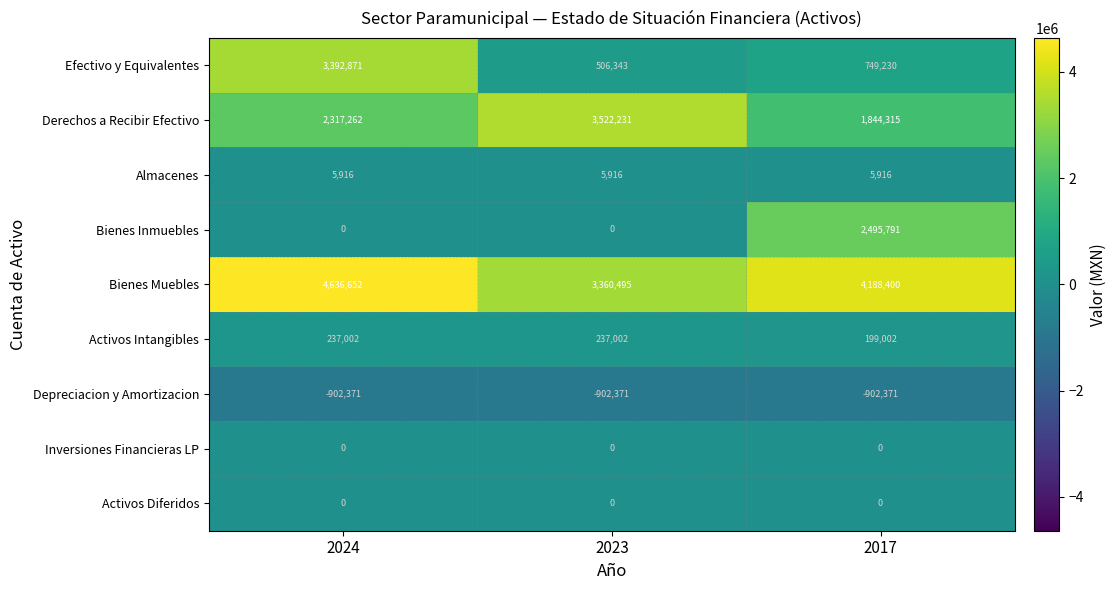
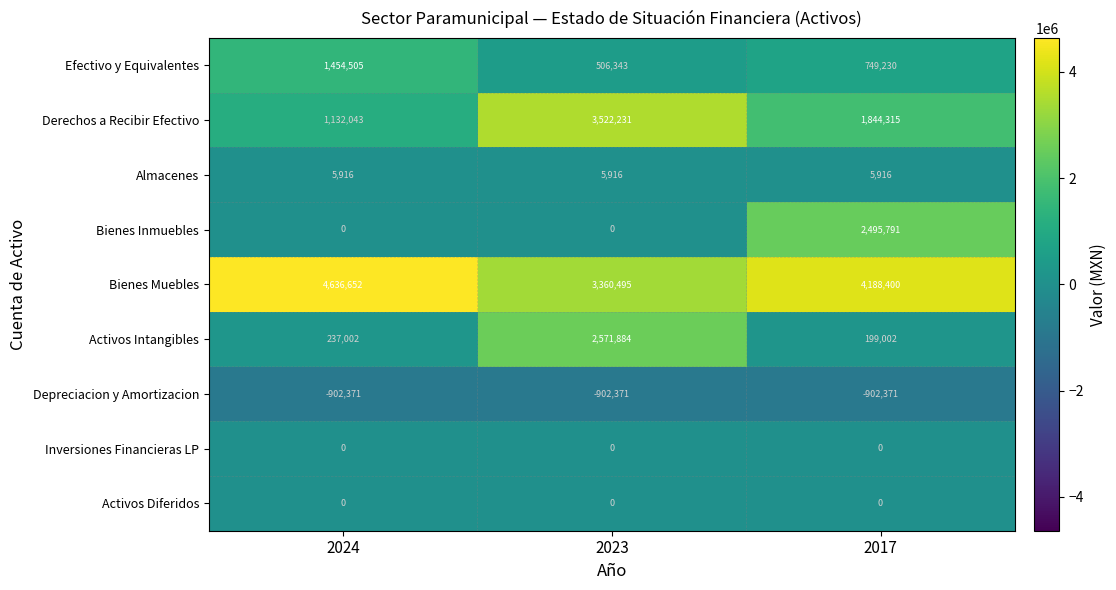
Efectivo y Equivalentes, 2024: 3,392,871 -> 1,454,505
Derechos a Recibir Efectivo, 2024: 2,317,262 -> 1,132,043
Activos Intangibles, 2023: 237,002 -> 2,571,884
